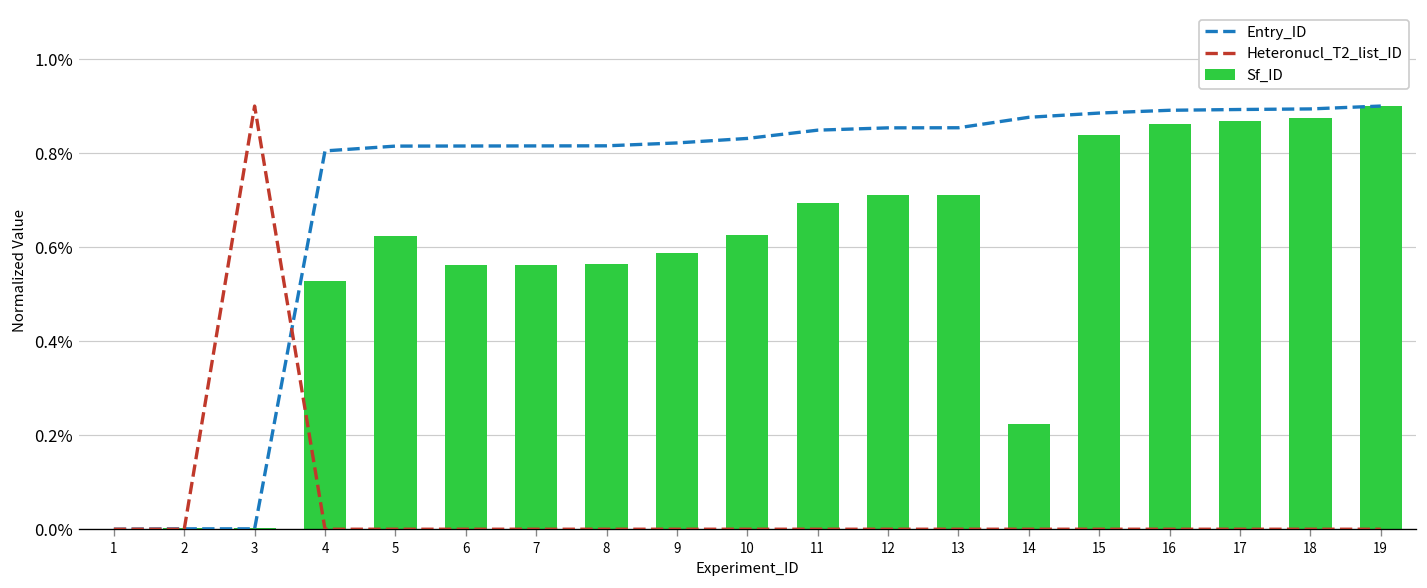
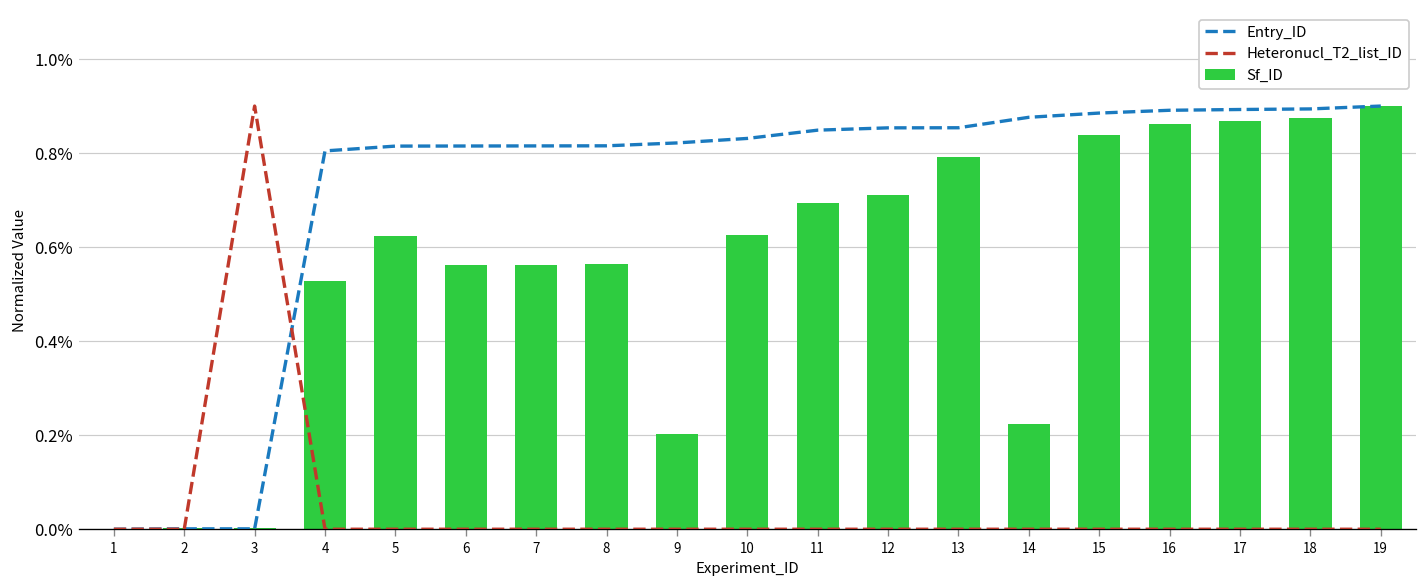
Sf_ID, 9: 0.59% -> 0.20%
Sf_ID, 13: 0.71% -> 0.79%
